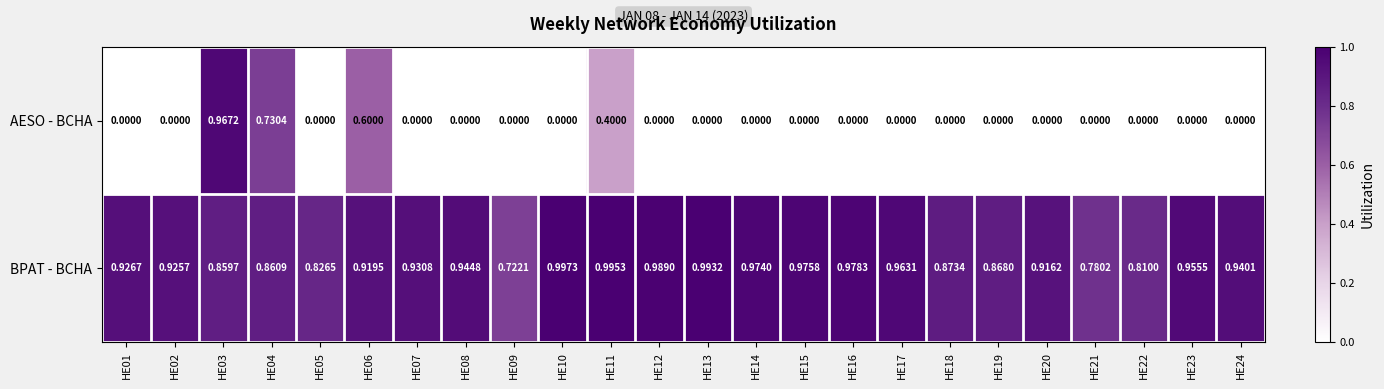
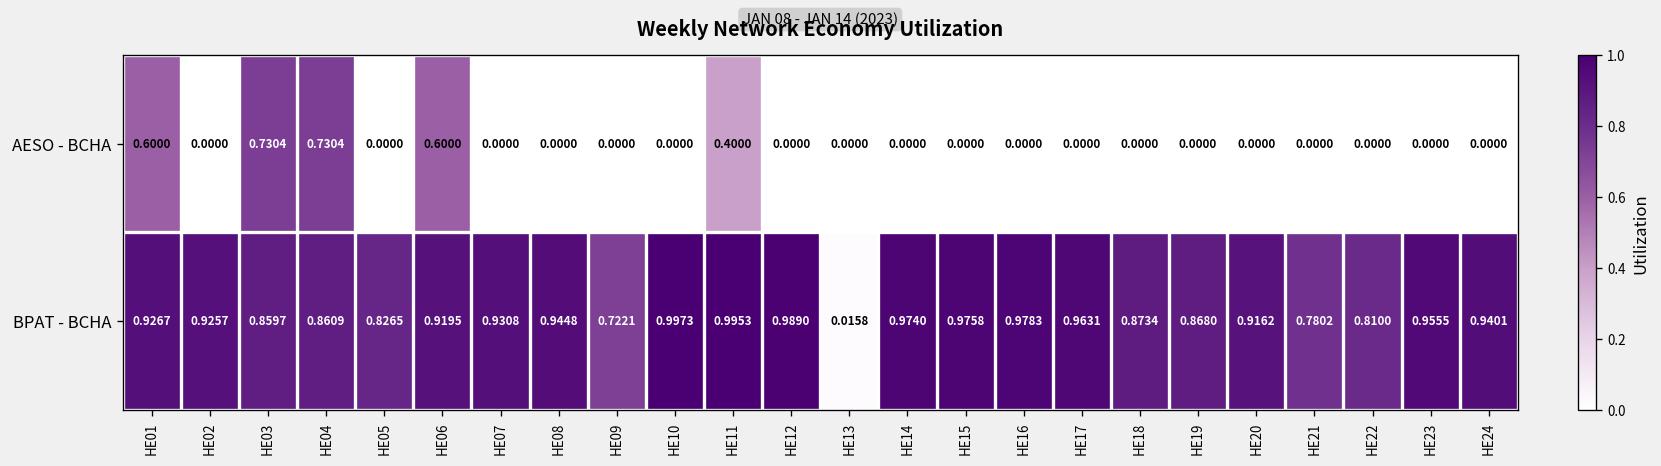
AESO - BCHA, HE01: 0.0000 -> 0.6000
AESO - BCHA, HE03: 0.9672 -> 0.7304
BPAT - BCHA, HE13: 0.9932 -> 0.0158
